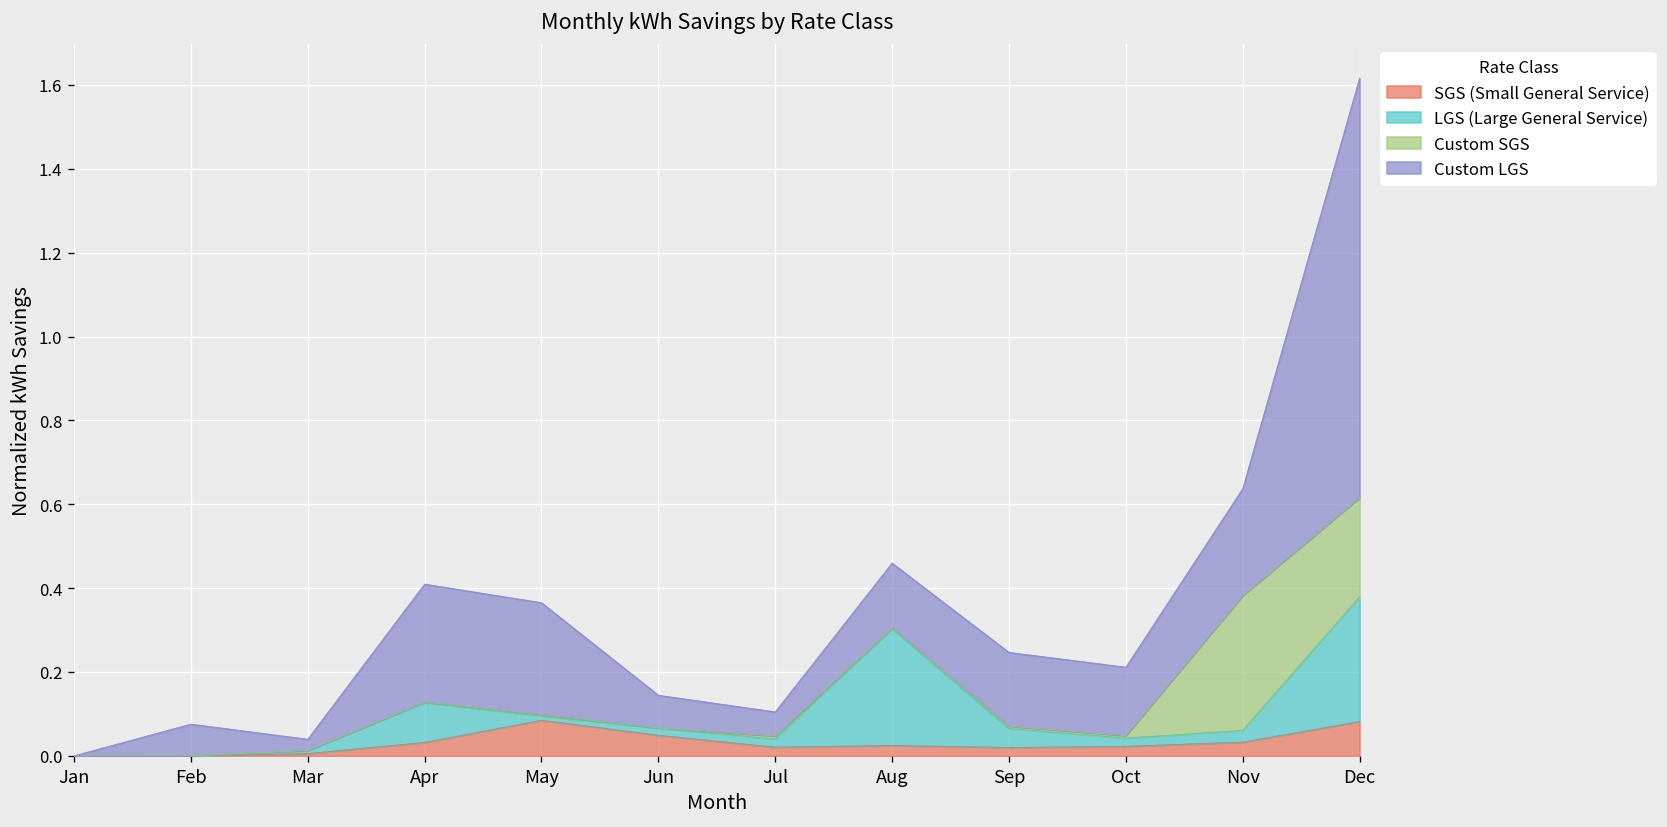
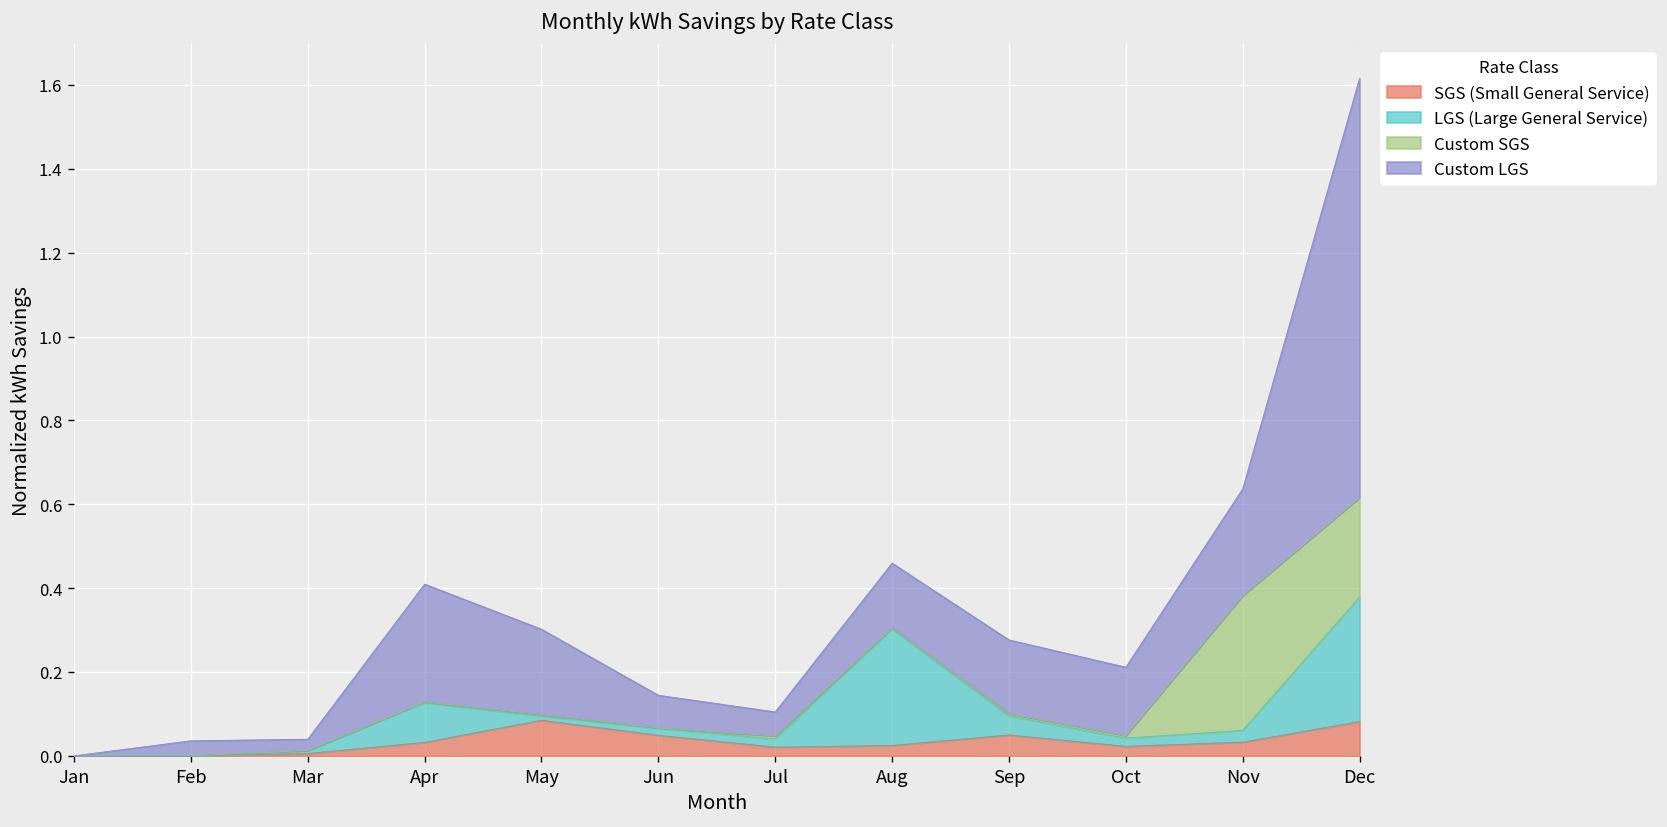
Custom LGS, Feb: 0.08 -> 0.04
Custom LGS, May: 0.27 -> 0.20
SGS (Small General Service), Sep: 0.02 -> 0.05
